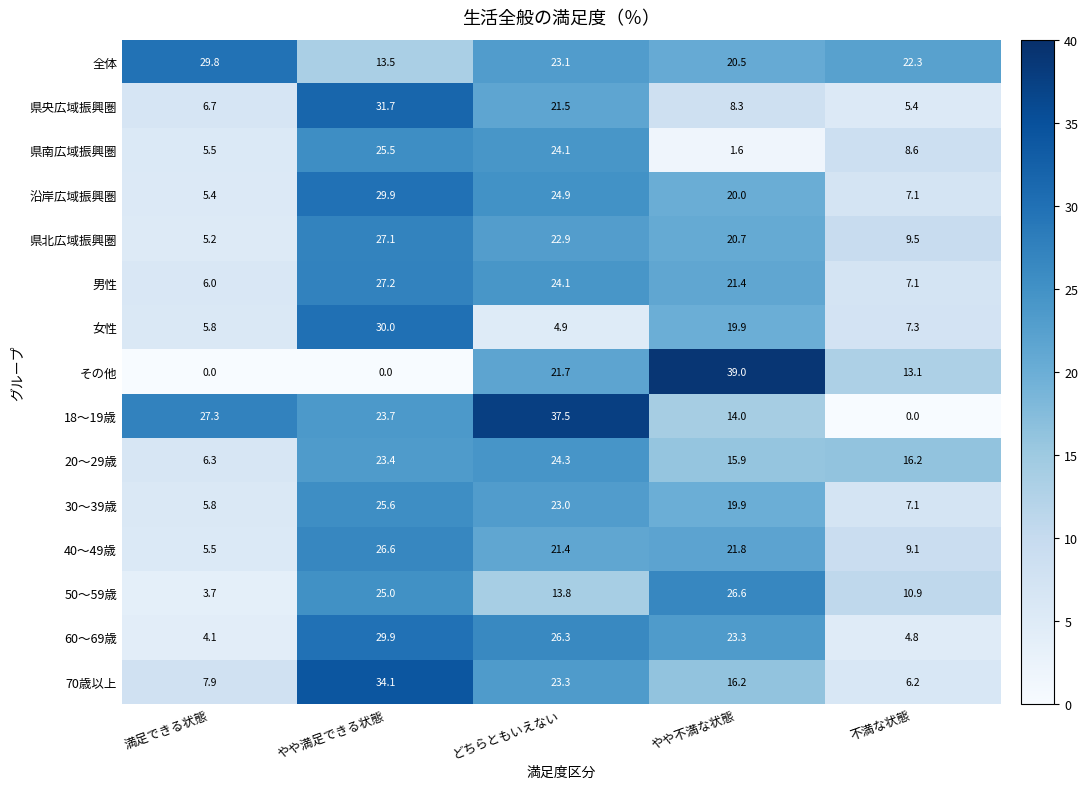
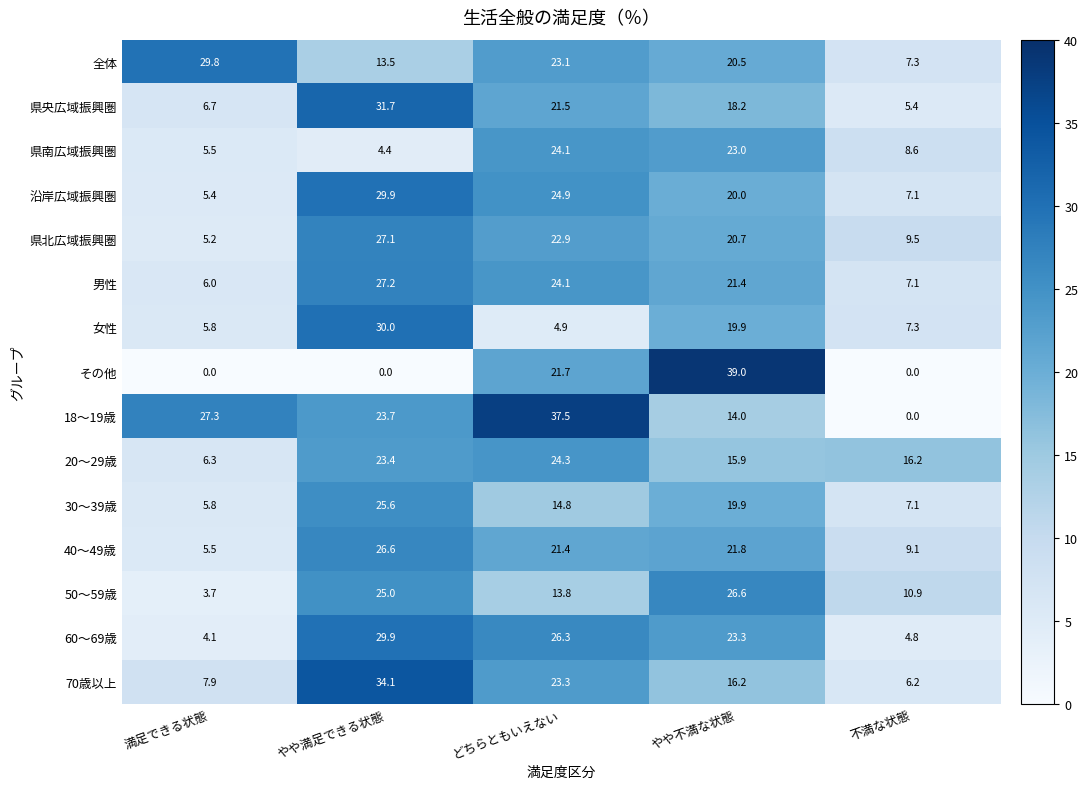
全体, 不満な状態: 22.3 -> 7.3
県央広域振興圏, やや不満な状態: 8.3 -> 18.2
県南広域振興圏, やや満足できる状態: 25.5 -> 4.4
県南広域振興圏, やや不満な状態: 1.6 -> 23.0
その他, 不満な状態: 13.1 -> 0.0
30～39歳, どちらともいえない: 23.0 -> 14.8
